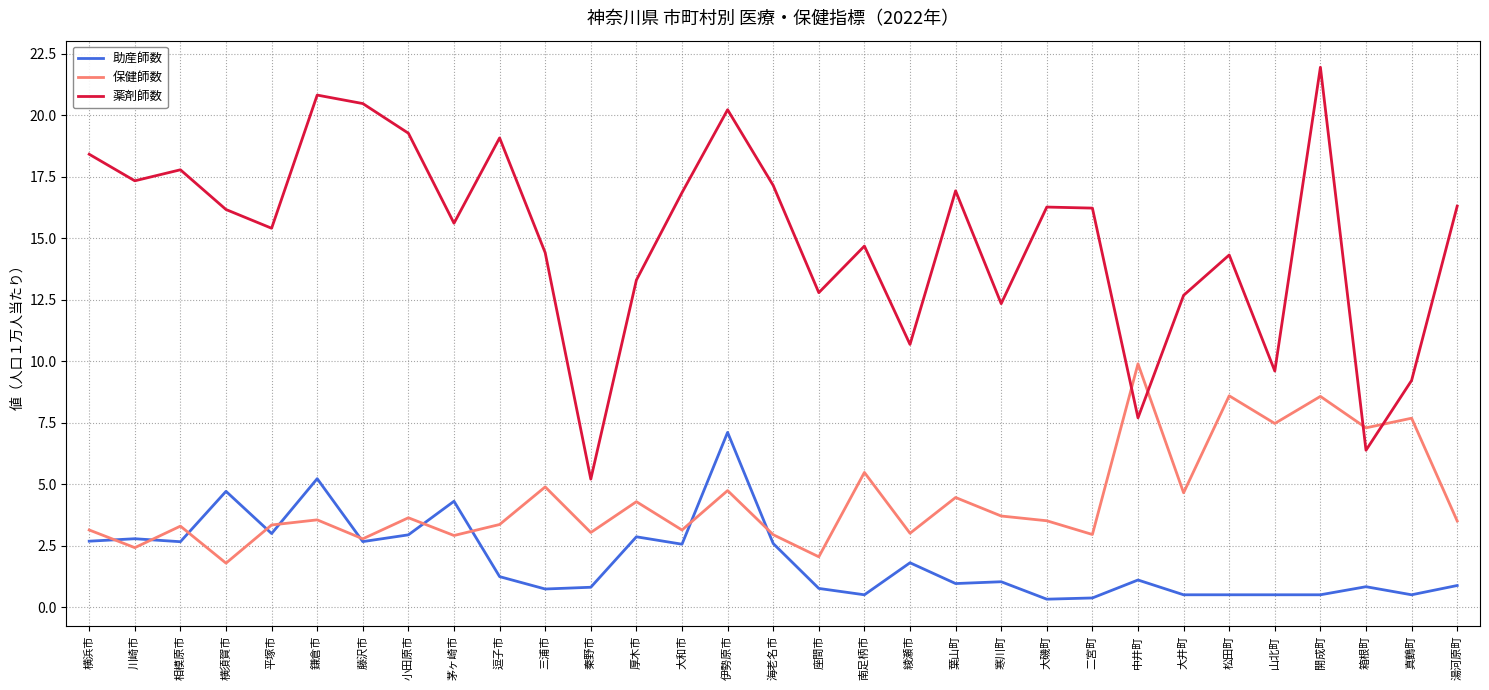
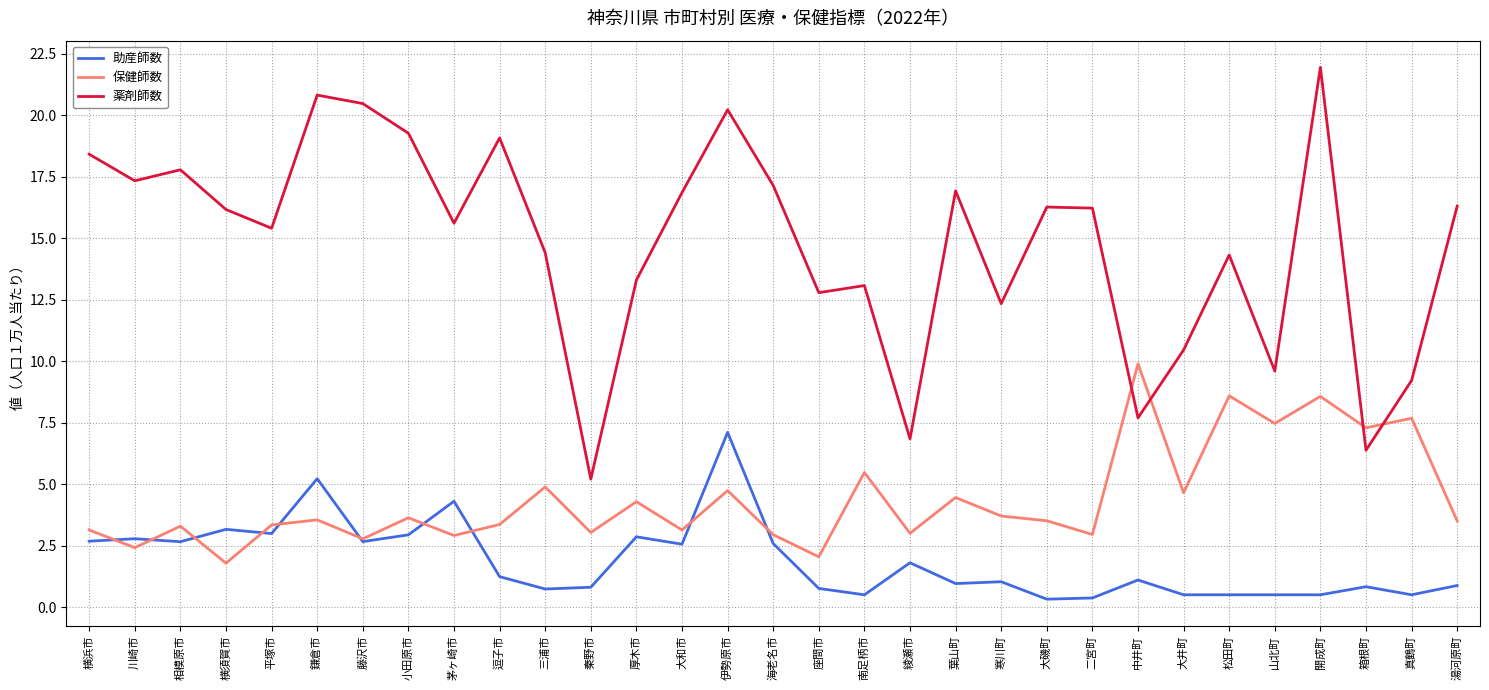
助産師数, 横須賀市: 4.7 -> 3.2
薬剤師数, 南足柄市: 14.7 -> 13.1
薬剤師数, 綾瀬市: 10.7 -> 6.8
薬剤師数, 大井町: 12.7 -> 10.5
